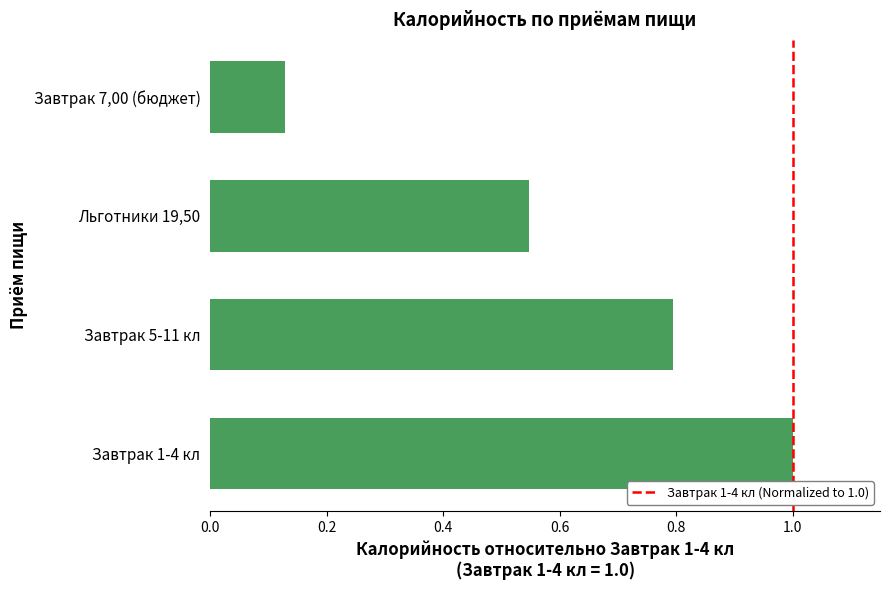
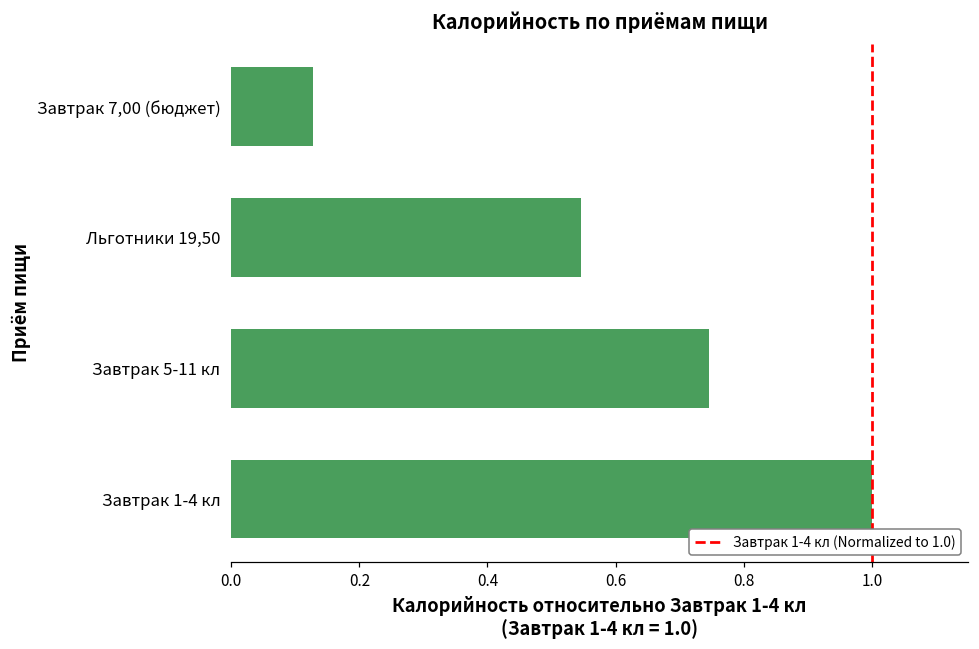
Завтрак 5-11 кл: 0.79 -> 0.75
